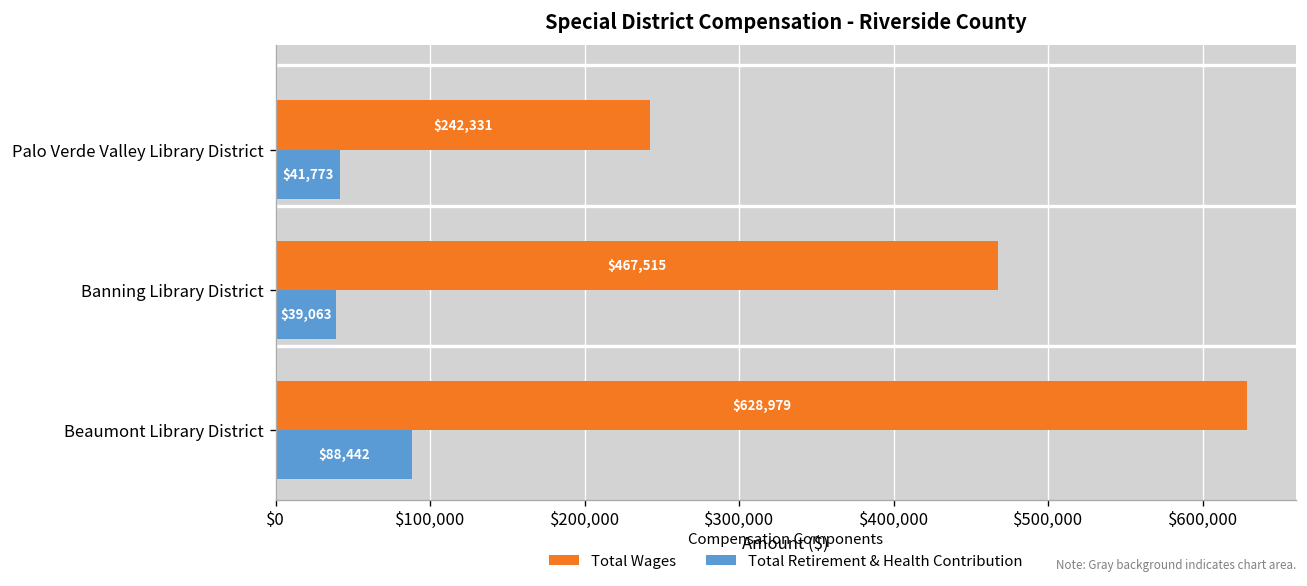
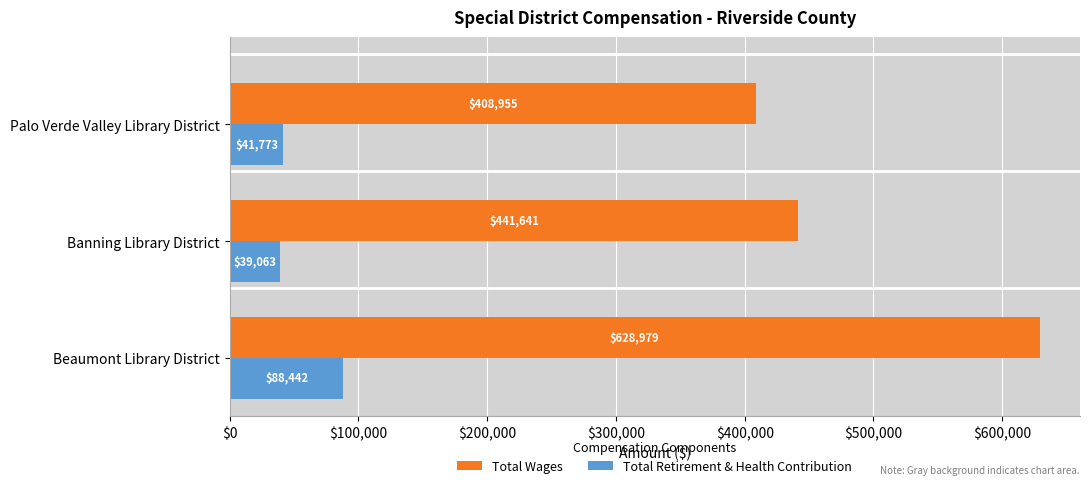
Total Wages, Palo Verde Valley Library District: $242,331 -> $408,955
Total Wages, Banning Library District: $467,515 -> $441,641
